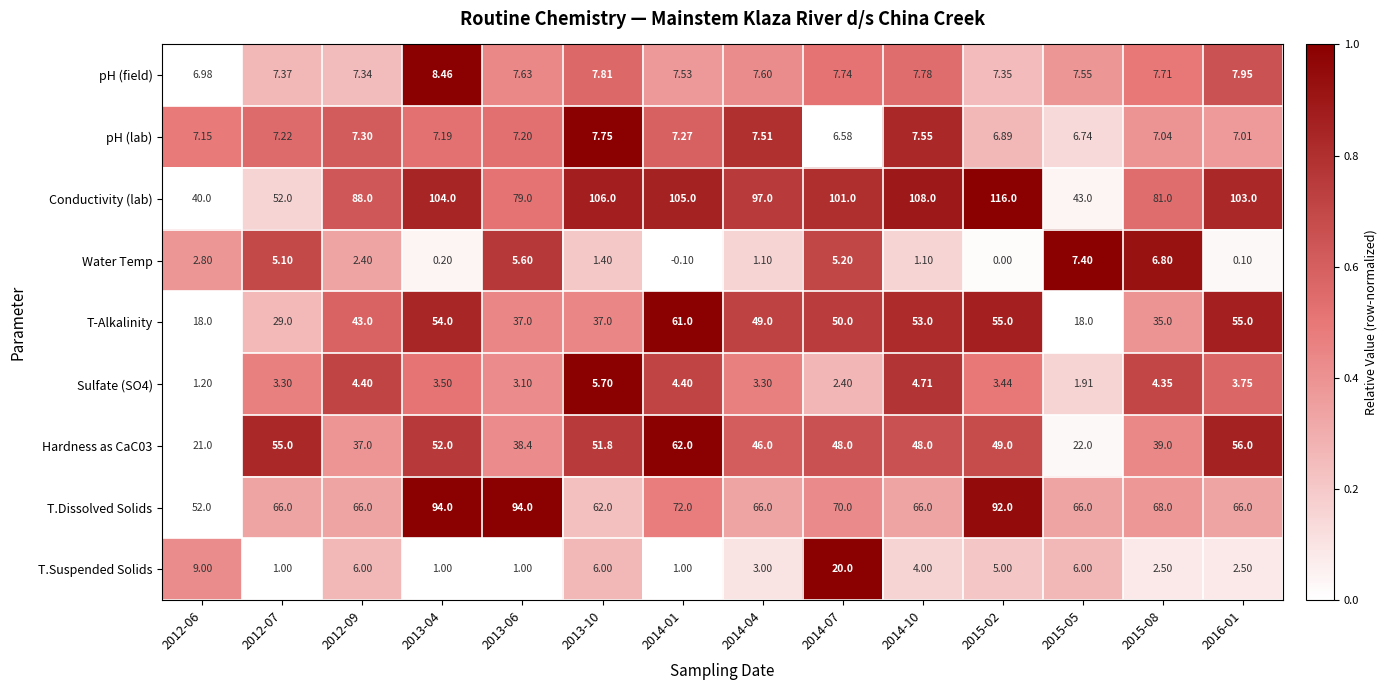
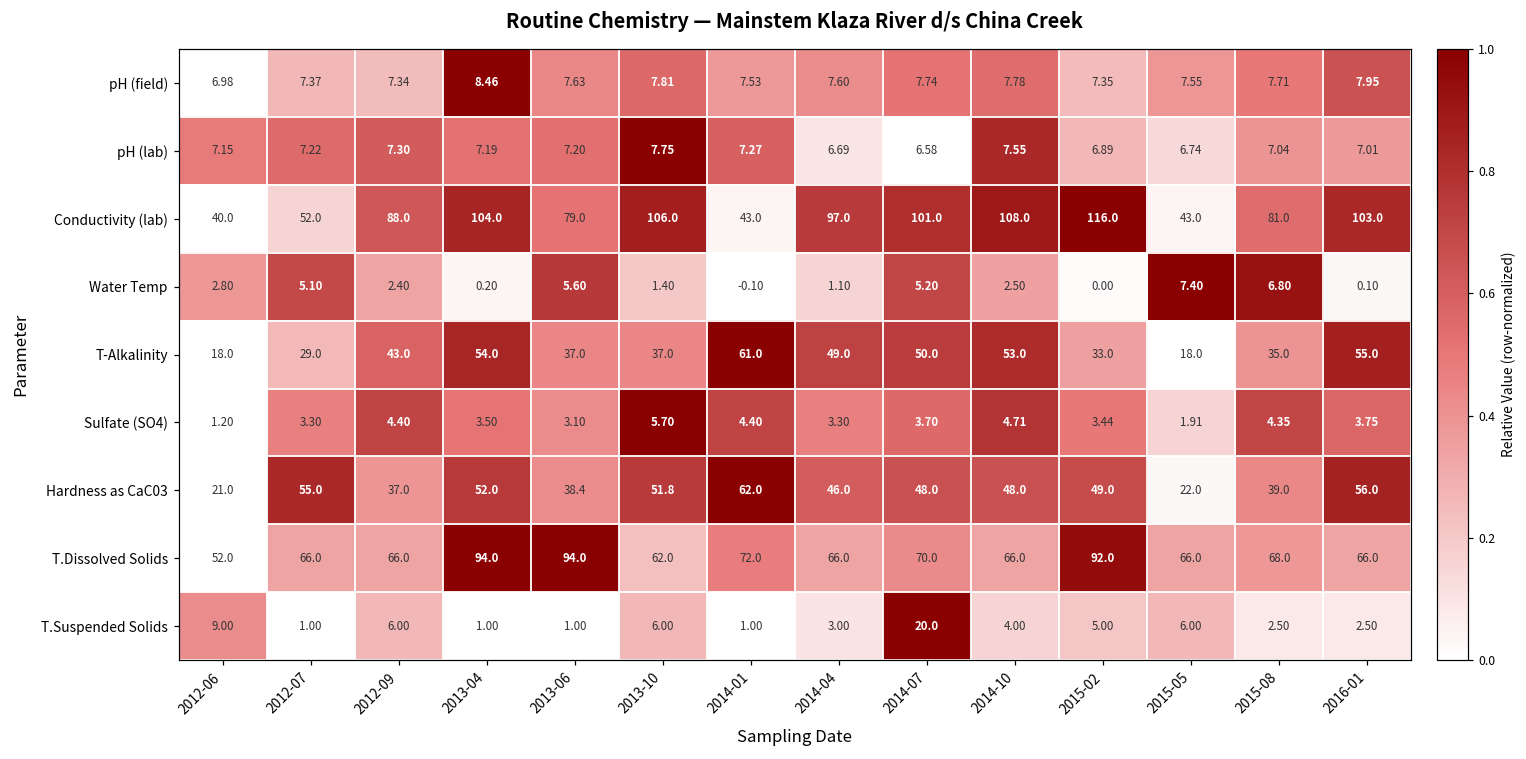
pH (lab), 2014-04: 7.51 -> 6.69
Conductivity (lab), 2014-01: 105.0 -> 43.0
Water Temp, 2014-10: 1.10 -> 2.50
T-Alkalinity, 2015-02: 55.0 -> 33.0
Sulfate (SO4), 2014-07: 2.40 -> 3.70
